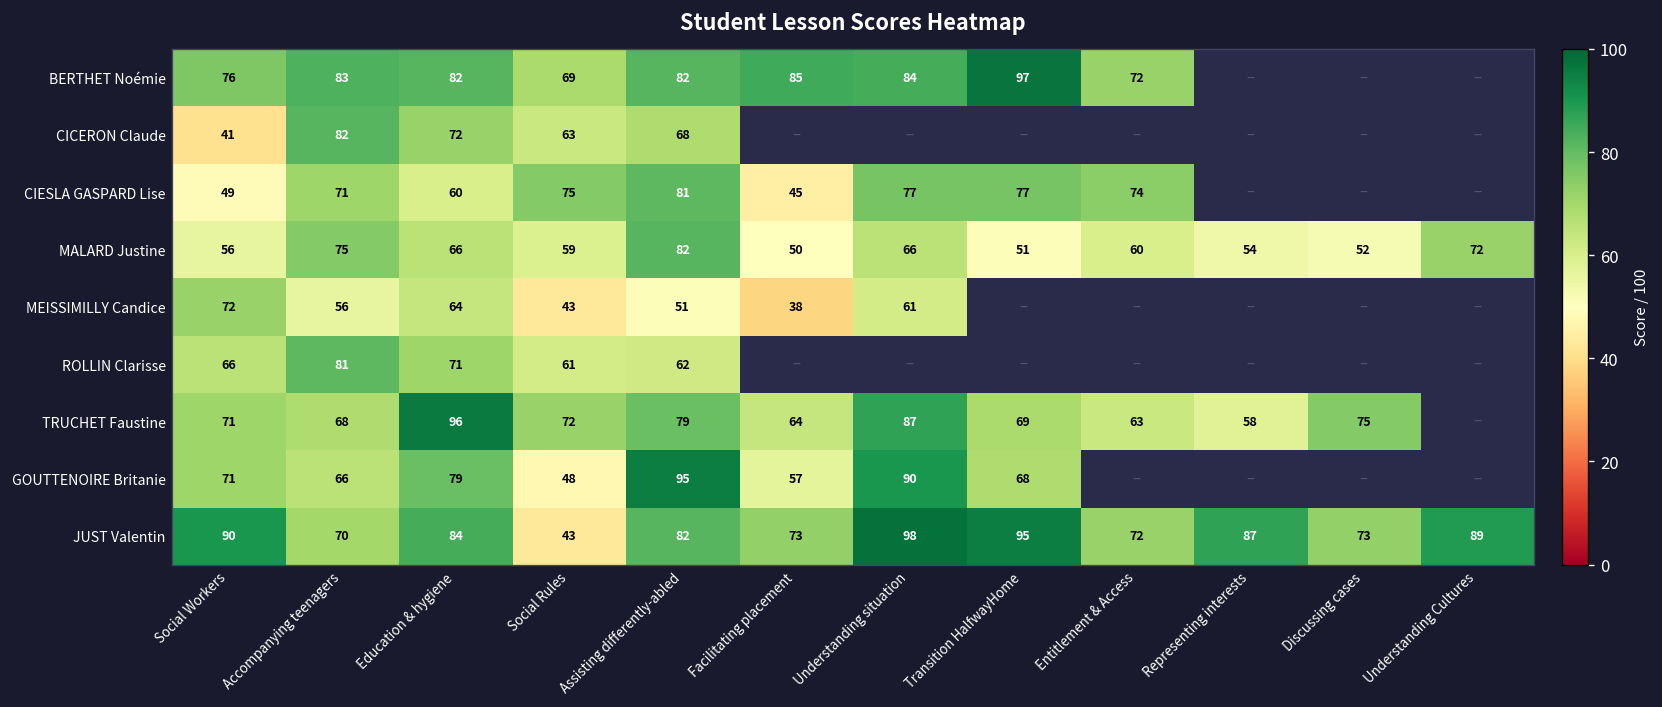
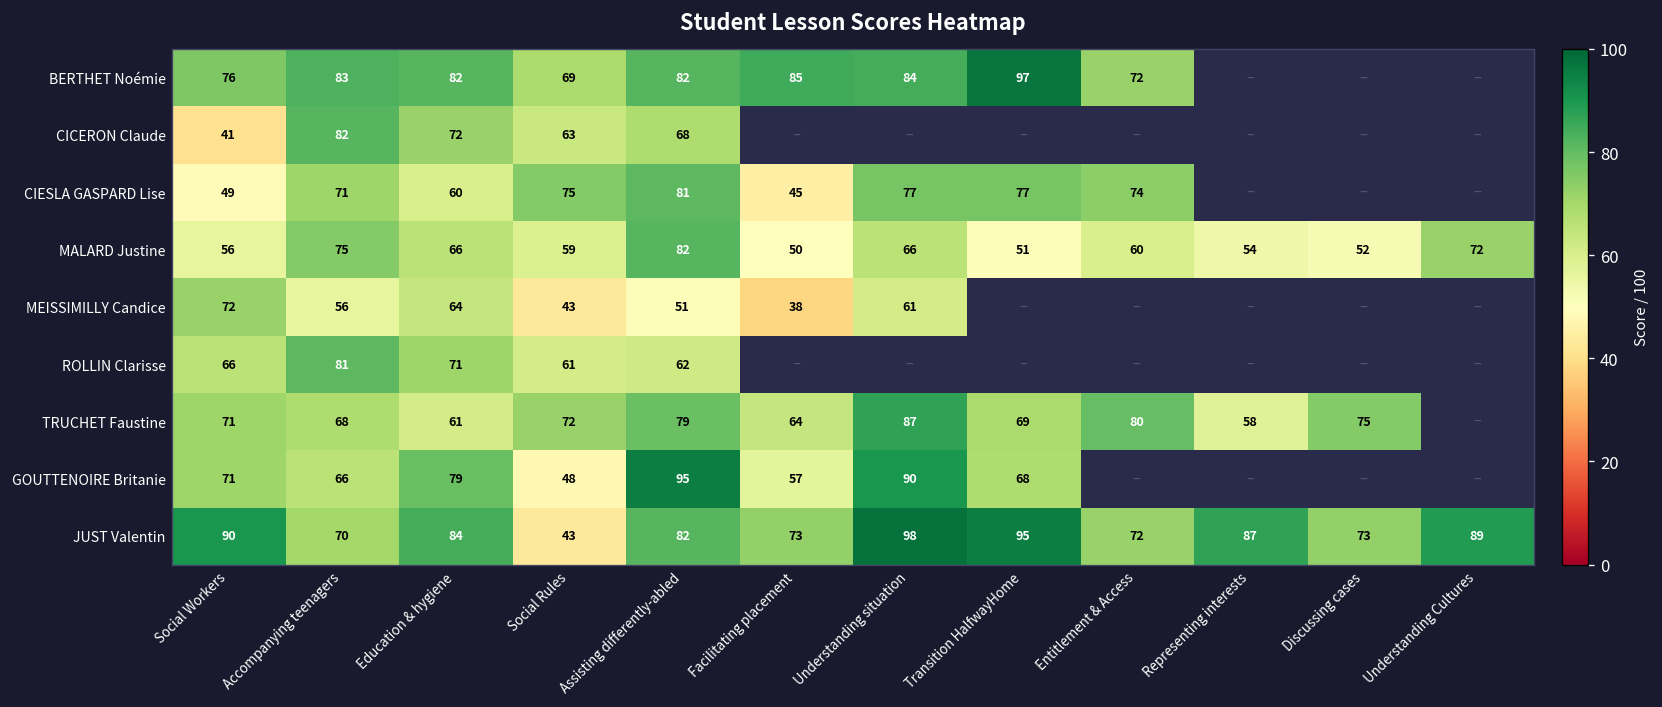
TRUCHET Faustine, Education & hygiene: 96 -> 61
TRUCHET Faustine, Entitlement & Access: 63 -> 80
